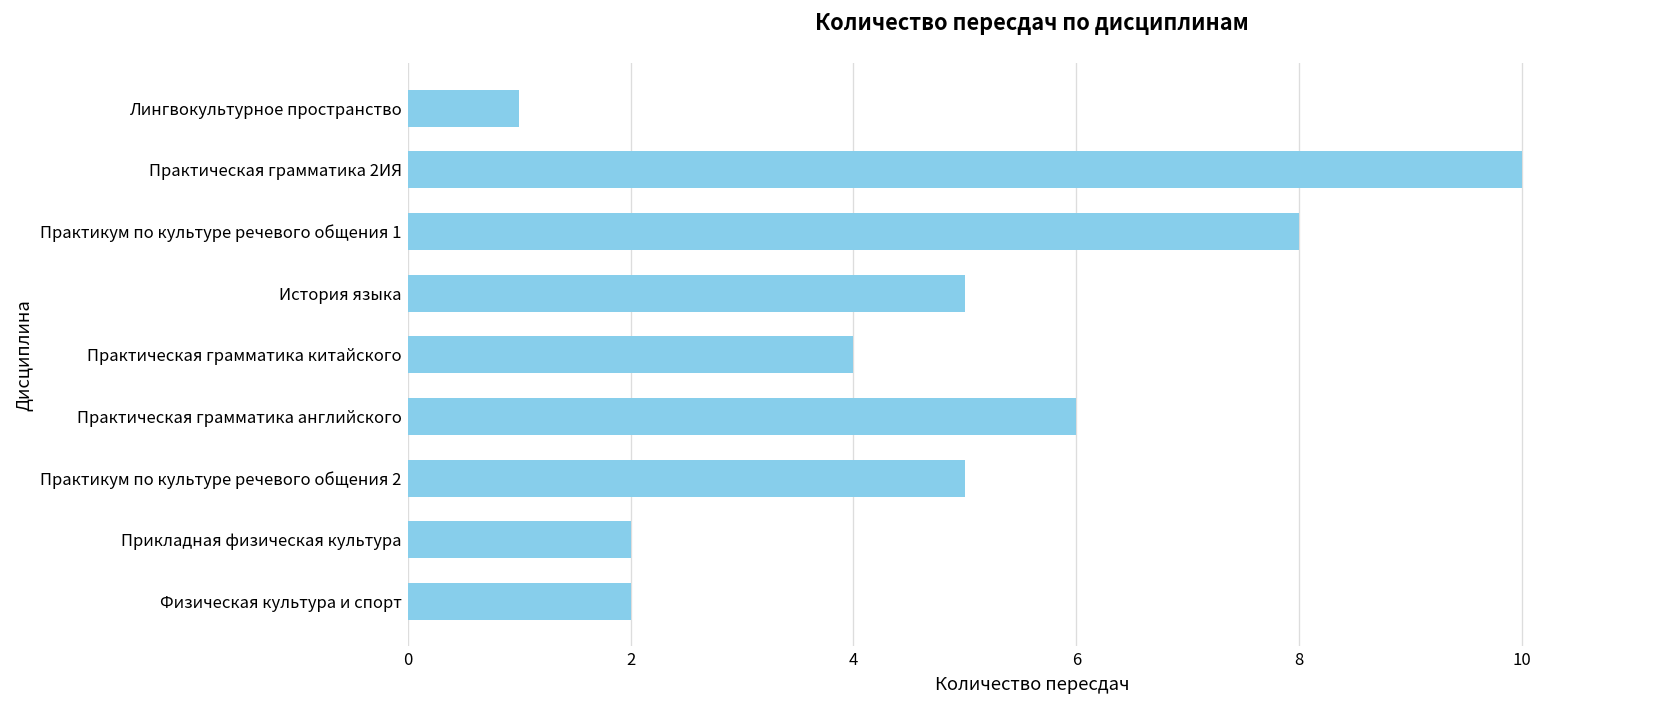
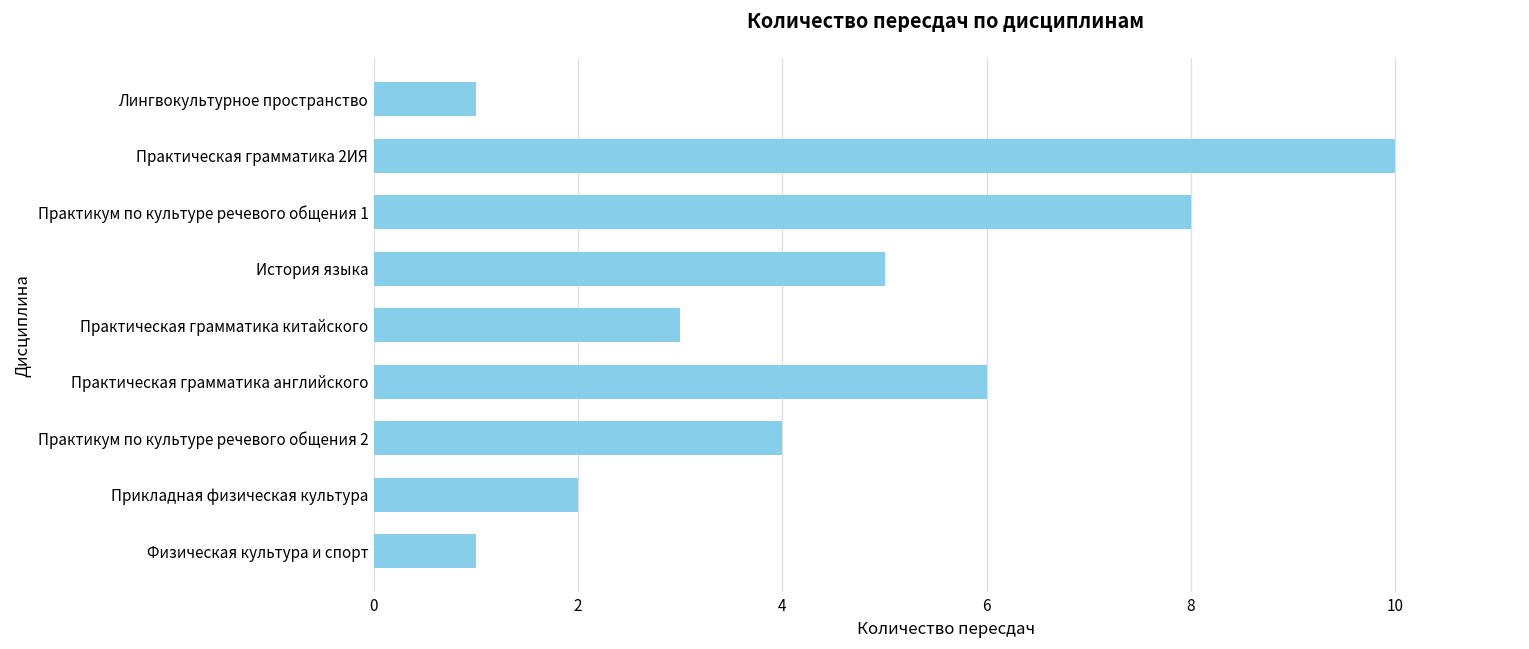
Практическая грамматика китайского: 4 -> 3
Практикум по культуре речевого общения 2: 5 -> 4
Физическая культура и спорт: 2 -> 1
